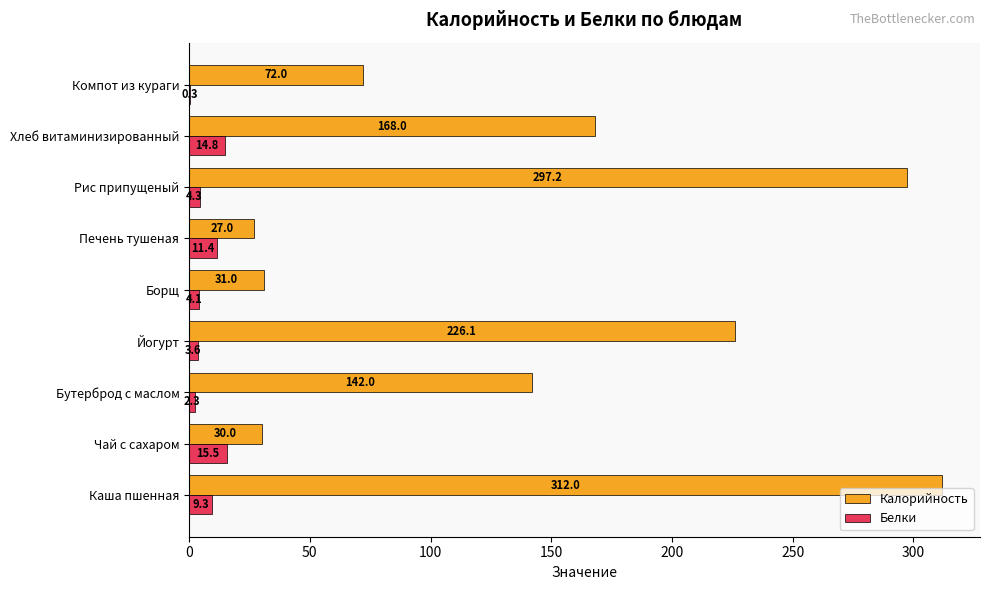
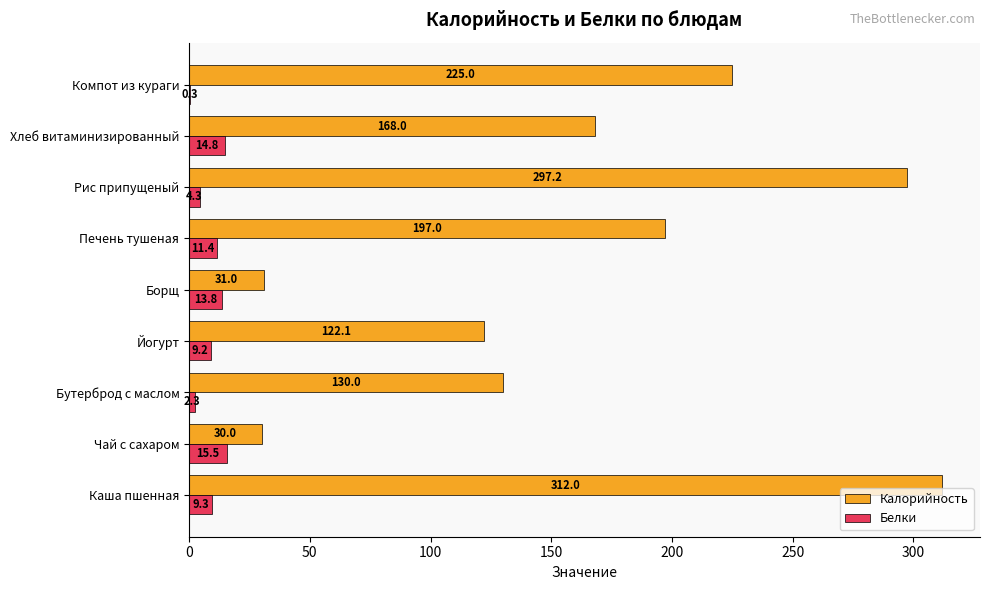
Калорийность, Компот из кураги: 72.0 -> 225.0
Калорийность, Печень тушеная: 27.0 -> 197.0
Белки, Борщ: 4.1 -> 13.8
Калорийность, Йогурт: 226.1 -> 122.1
Белки, Йогурт: 3.6 -> 9.2
Калорийность, Бутерброд с маслом: 142.0 -> 130.0
